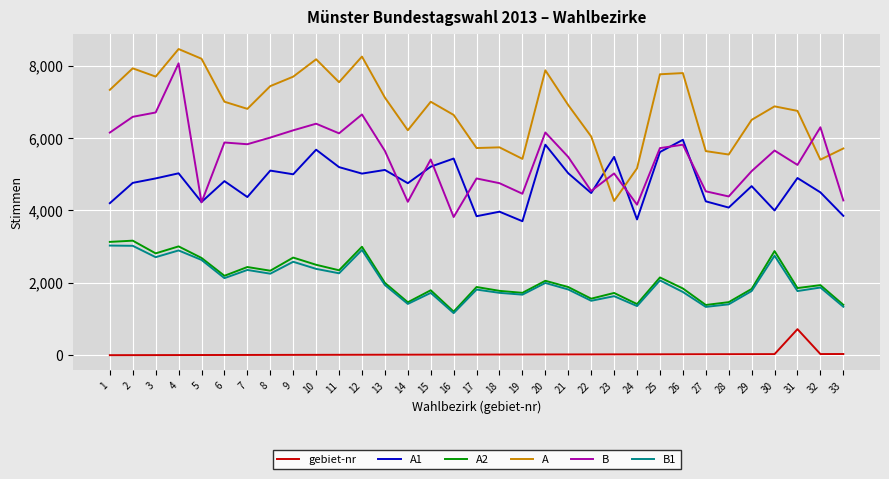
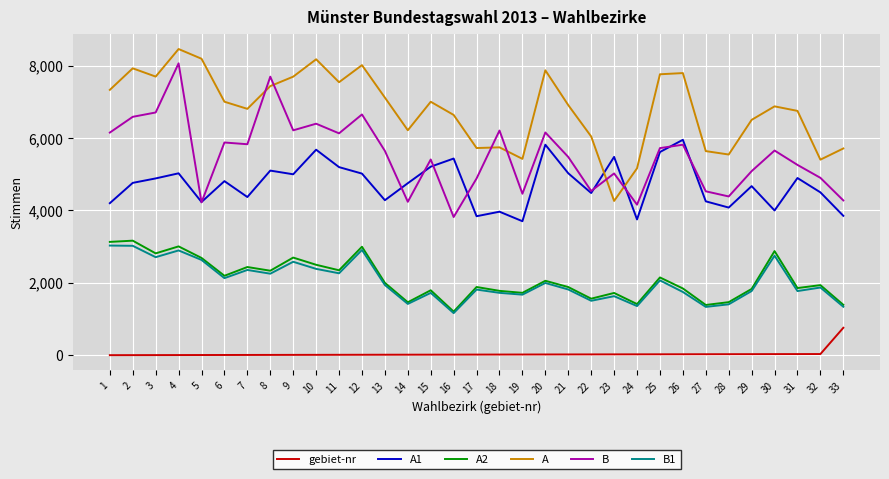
B, 8: 6,000 -> 7,700
A, 12: 8,200 -> 8,000
A1, 13: 5,100 -> 4,300
B, 18: 4,800 -> 6,200
gebiet-nr, 31: 700 -> 0
B, 32: 6,300 -> 4,900
gebiet-nr, 33: 0 -> 800
